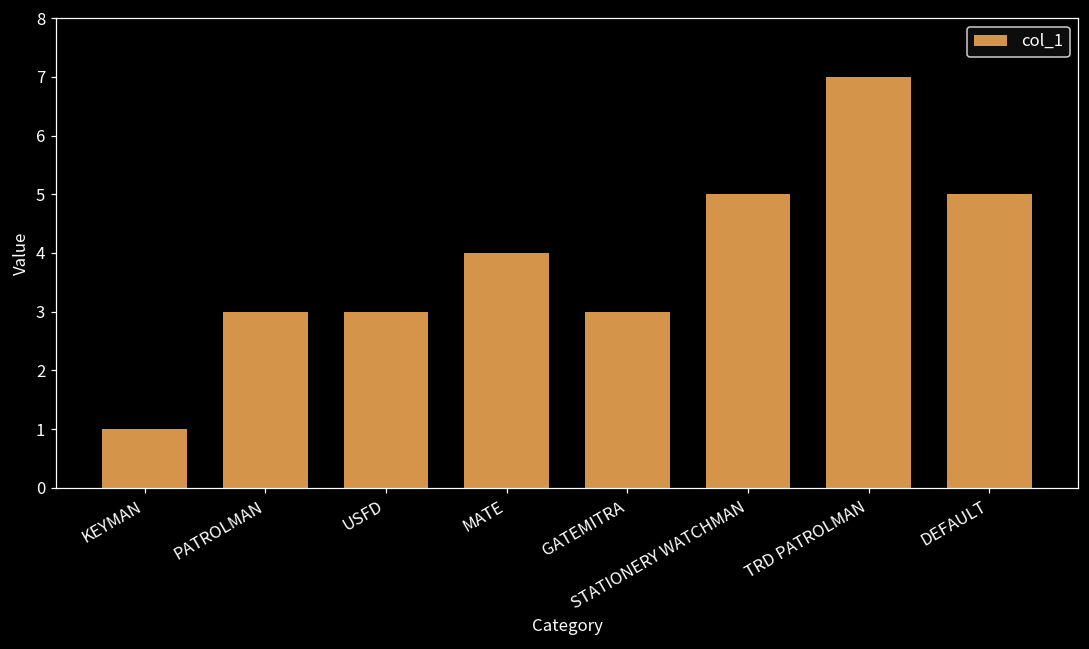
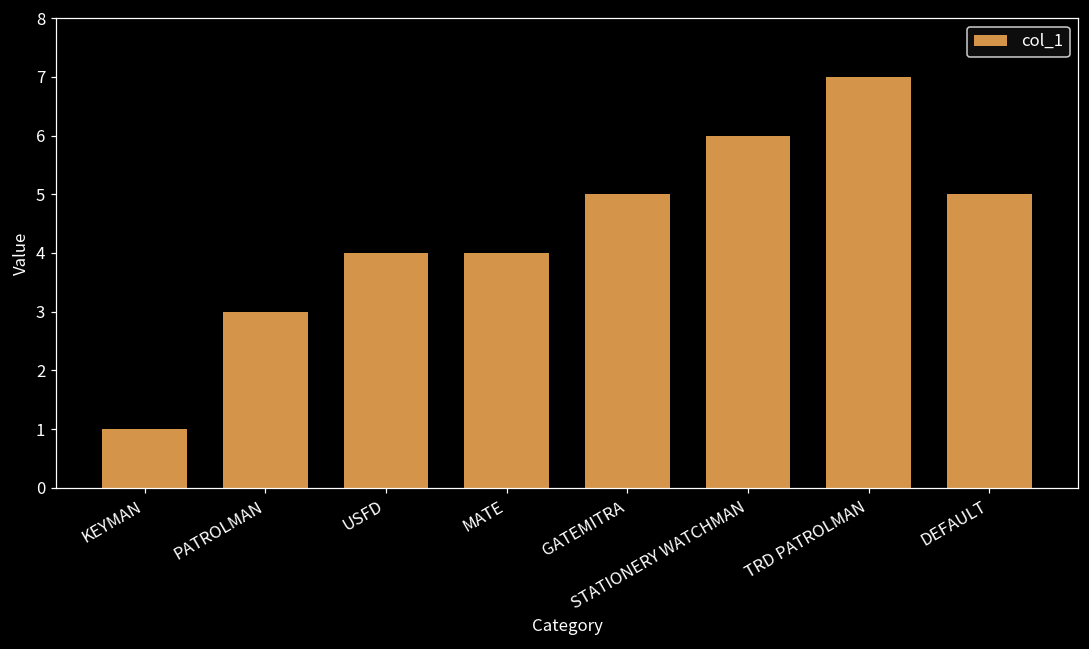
USFD: 3 -> 4
GATEMITRA: 3 -> 5
STATIONERY WATCHMAN: 5 -> 6
